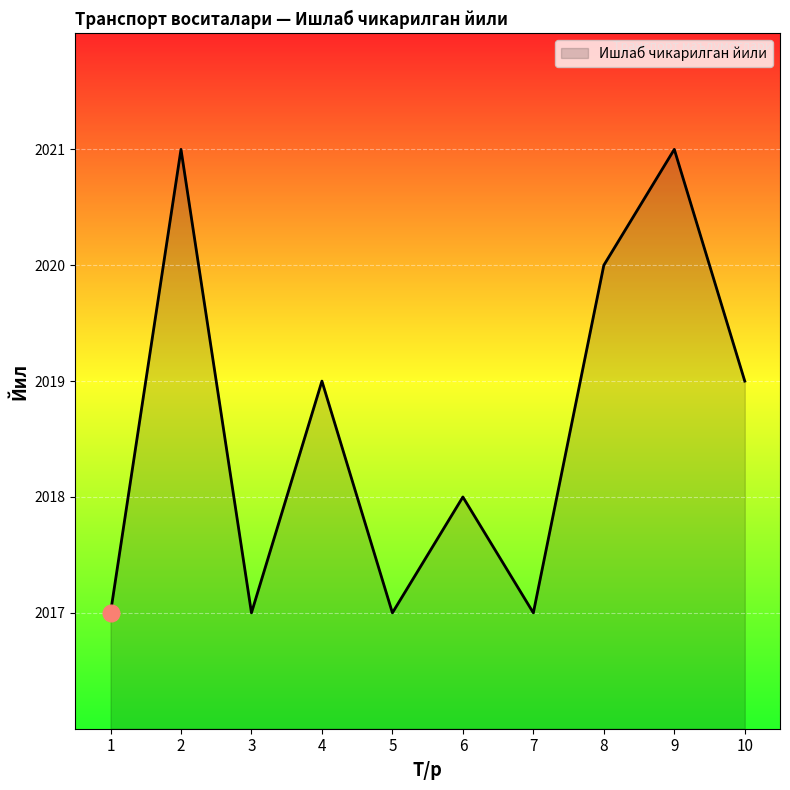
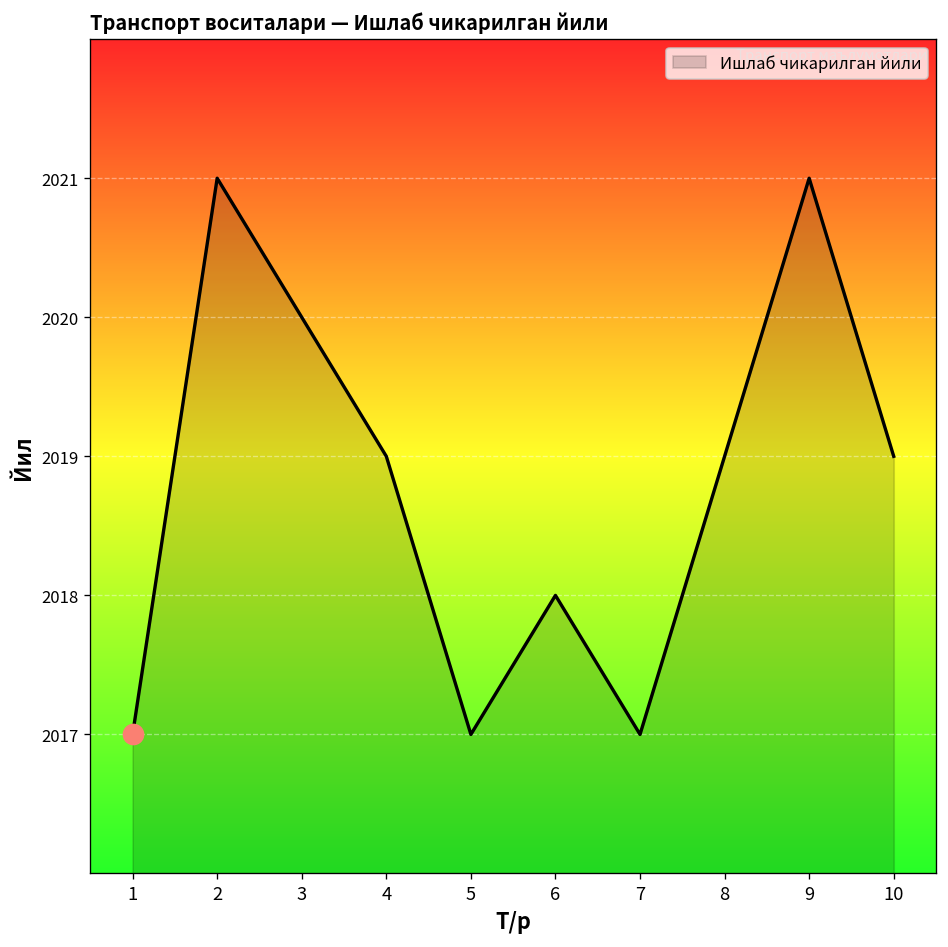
Ишлаб чикарилган йили, 3: 2017 -> 2020
Ишлаб чикарилган йили, 8: 2020 -> 2019
